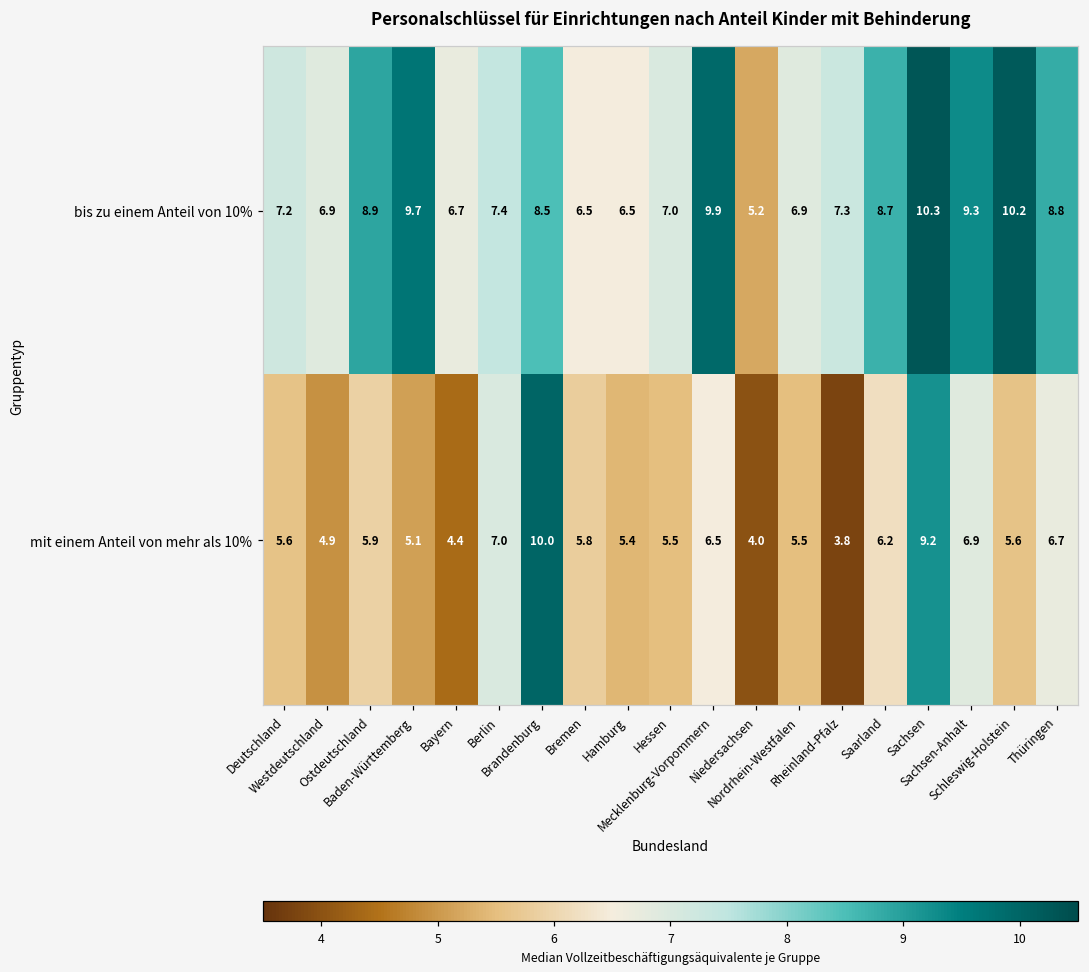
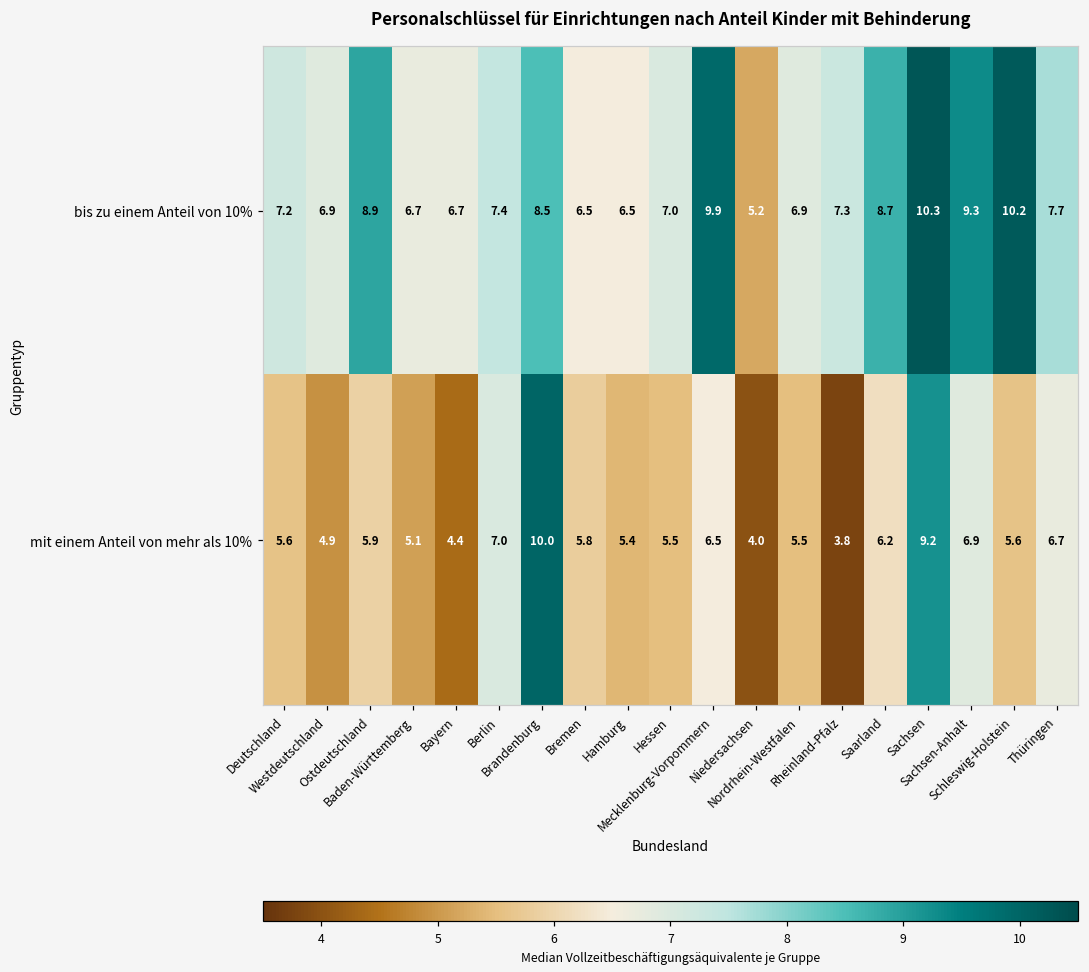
bis zu einem Anteil von 10%, Baden-Württemberg: 9.7 -> 6.7
bis zu einem Anteil von 10%, Thüringen: 8.8 -> 7.7
